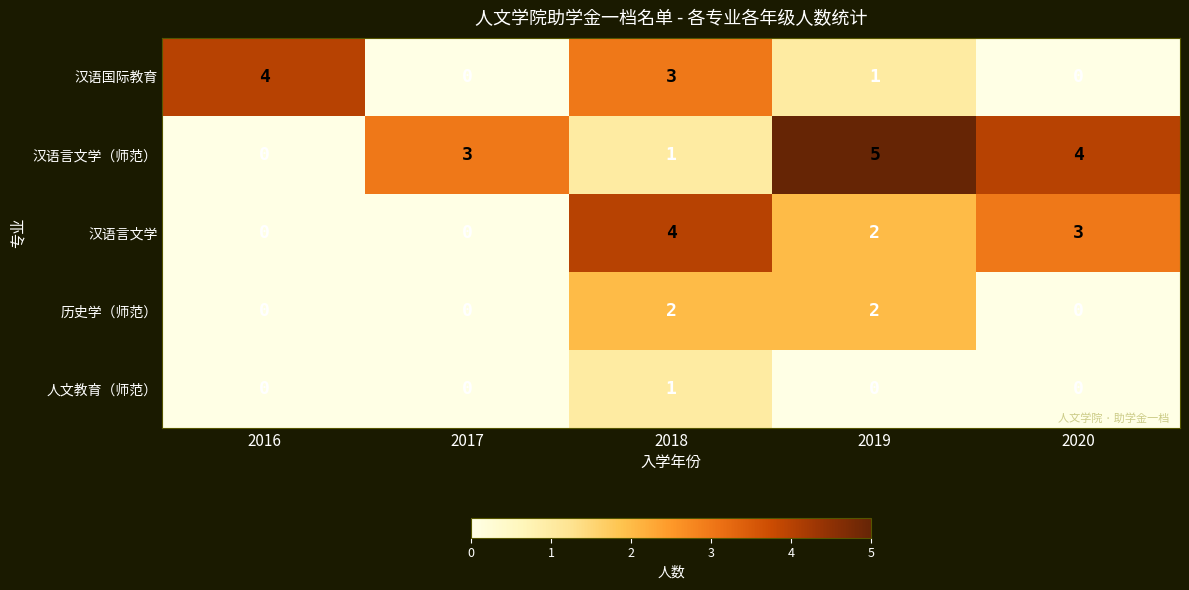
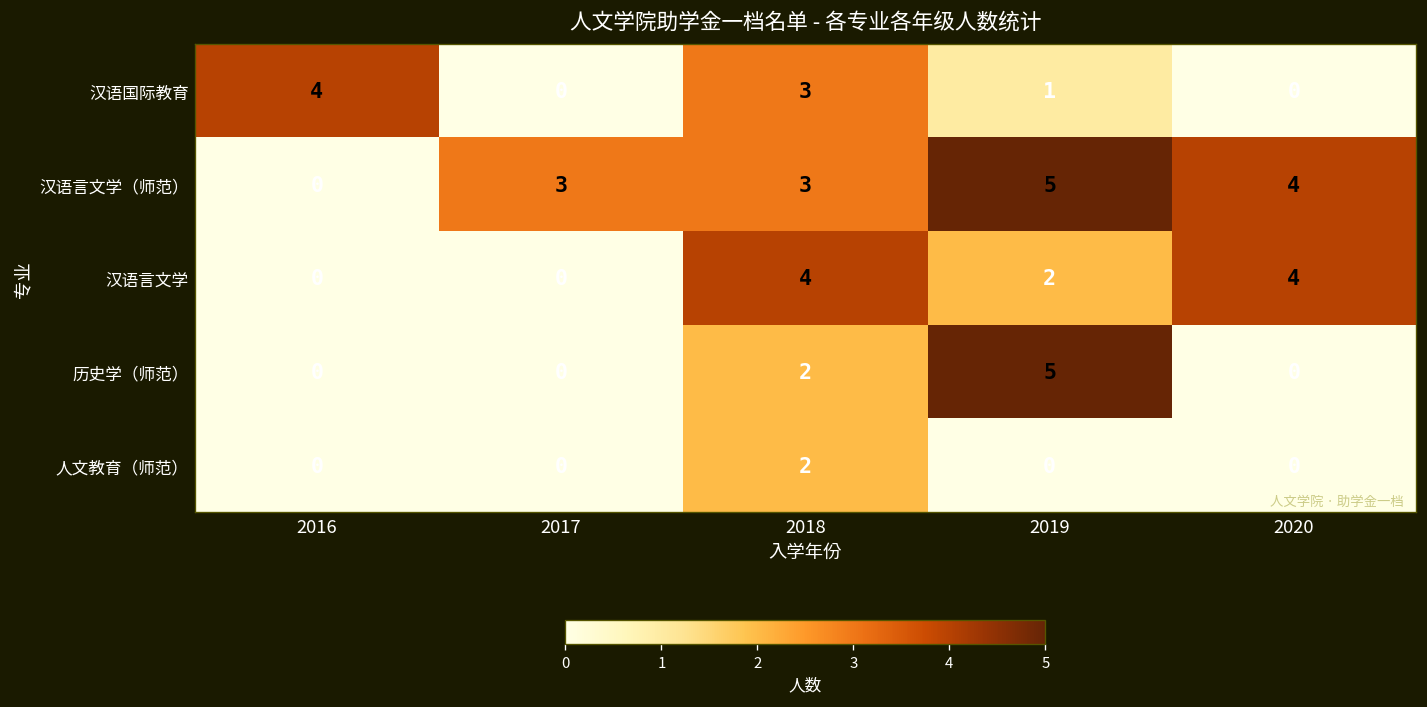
汉语言文学（师范）, 2018: 1 -> 3
汉语言文学, 2020: 3 -> 4
历史学（师范）, 2019: 2 -> 5
人文教育（师范）, 2018: 1 -> 2
